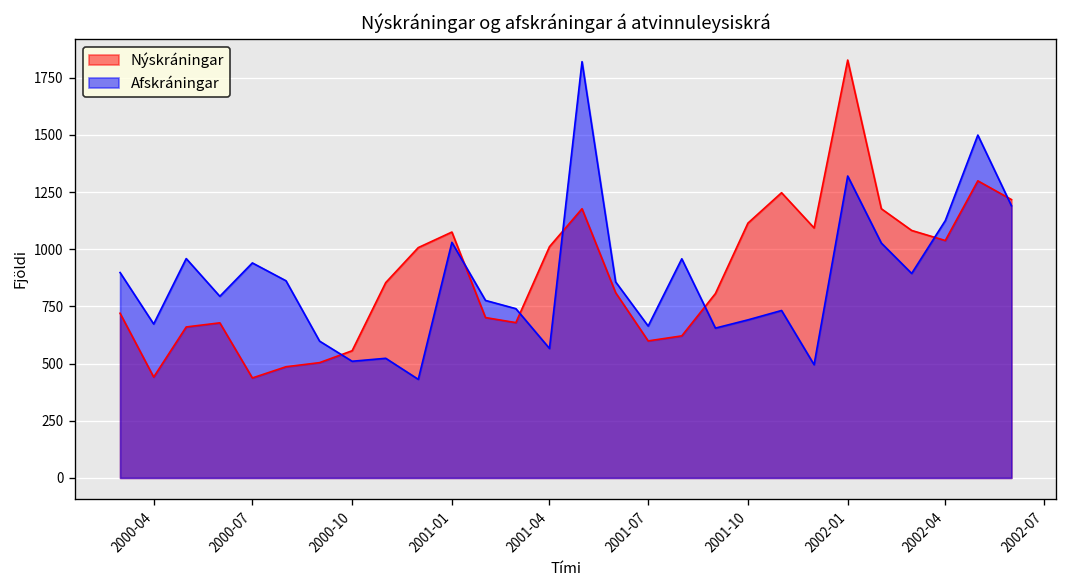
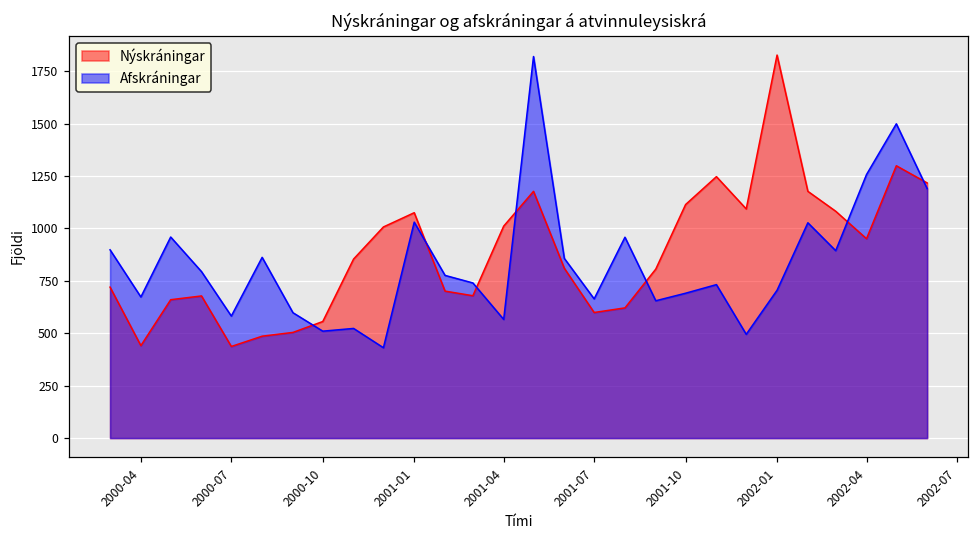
Afskráningar, 2000-07: 940 -> 580
Afskráningar, 2002-01: 1320 -> 710
Nýskráningar, 2002-04: 1040 -> 950
Afskráningar, 2002-04: 1130 -> 1260
